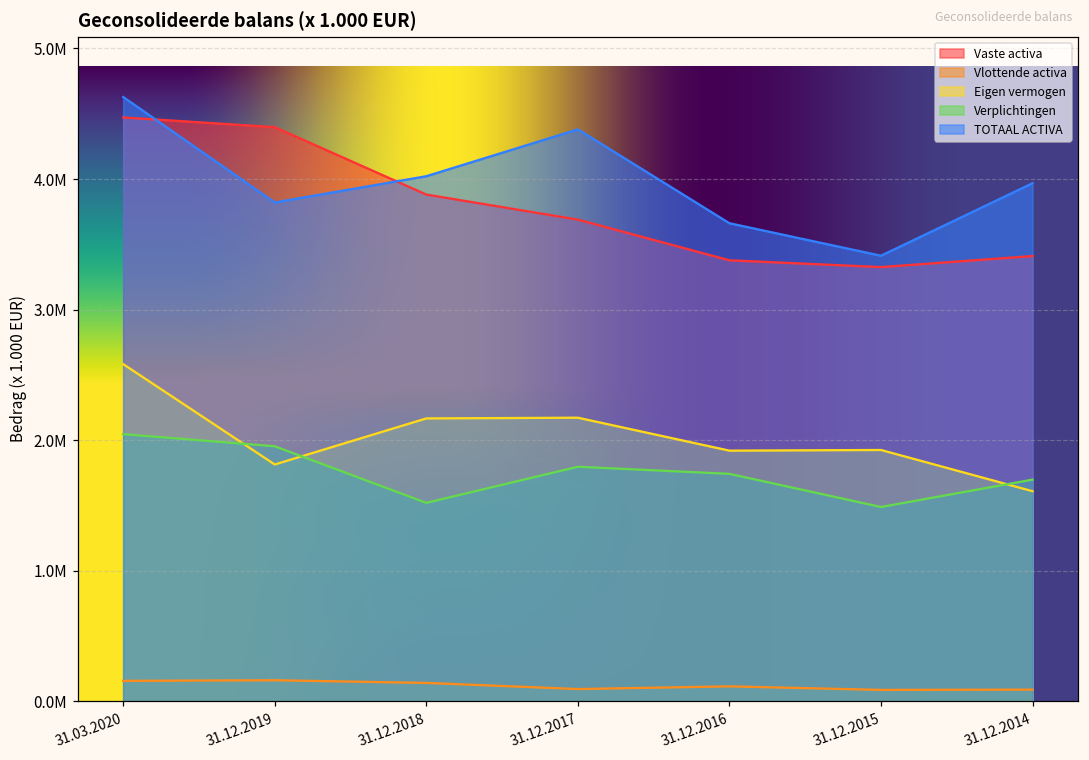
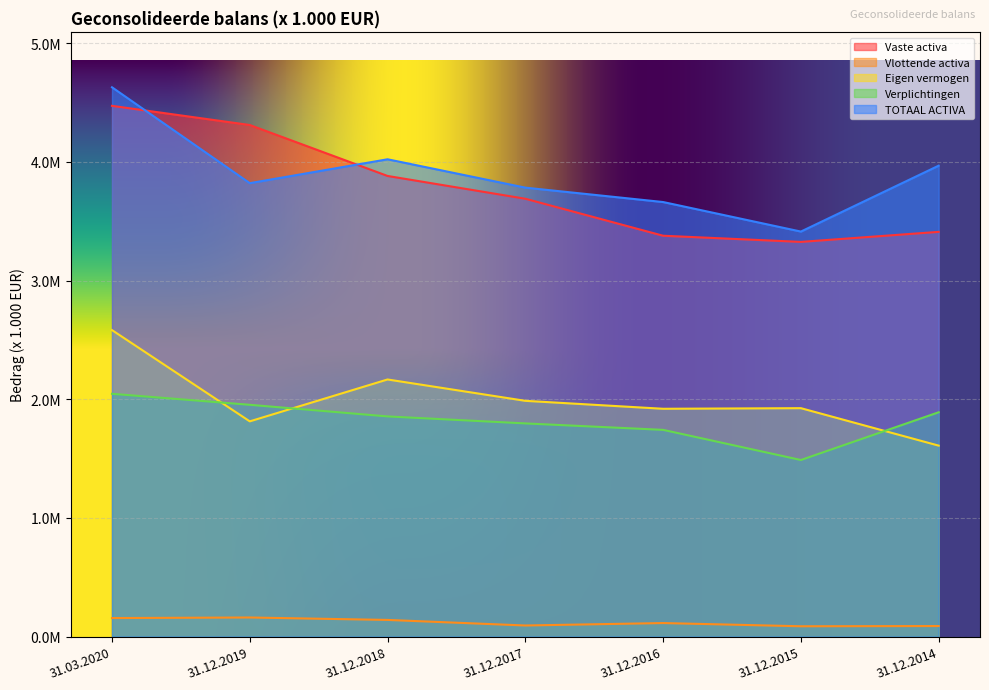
Vaste activa, 31.12.2019: 4400000 -> 4310000
Verplichtingen, 31.12.2018: 1520000 -> 1860000
Eigen vermogen, 31.12.2017: 2170000 -> 1990000
TOTAAL ACTIVA, 31.12.2017: 4380000 -> 3780000
Verplichtingen, 31.12.2014: 1700000 -> 1890000
